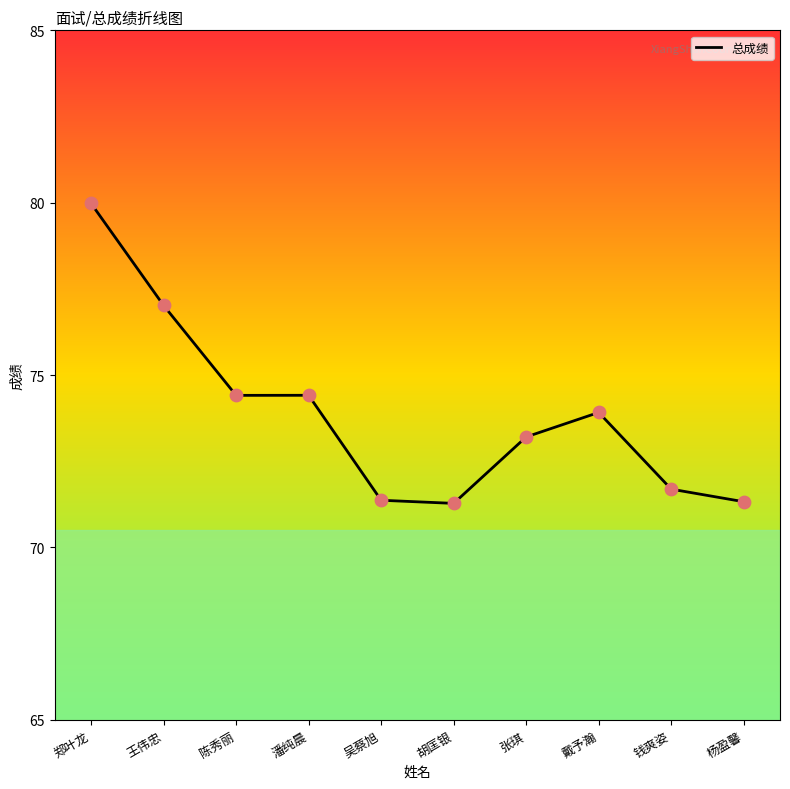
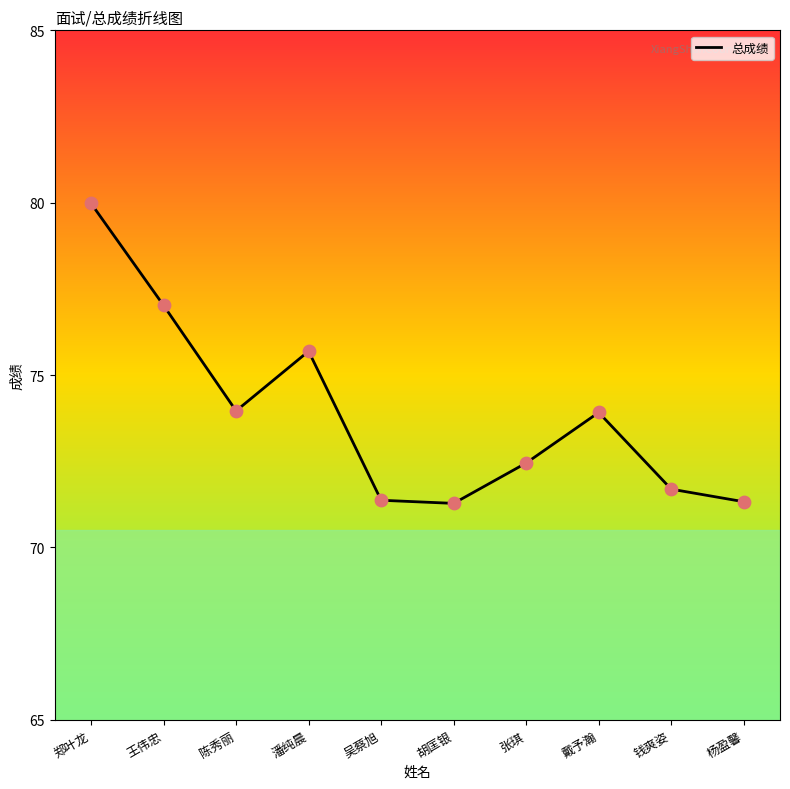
陈秀丽: 74.4 -> 74.0
潘纯晨: 74.4 -> 75.7
张琪: 73.2 -> 72.4
